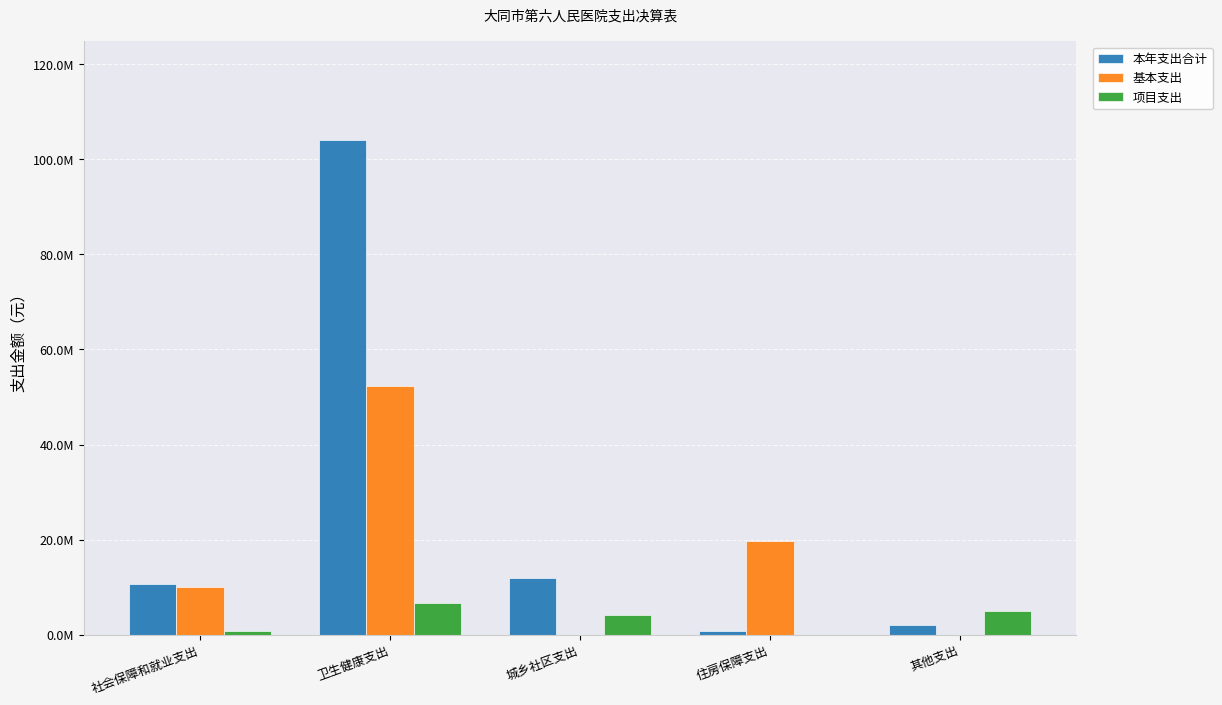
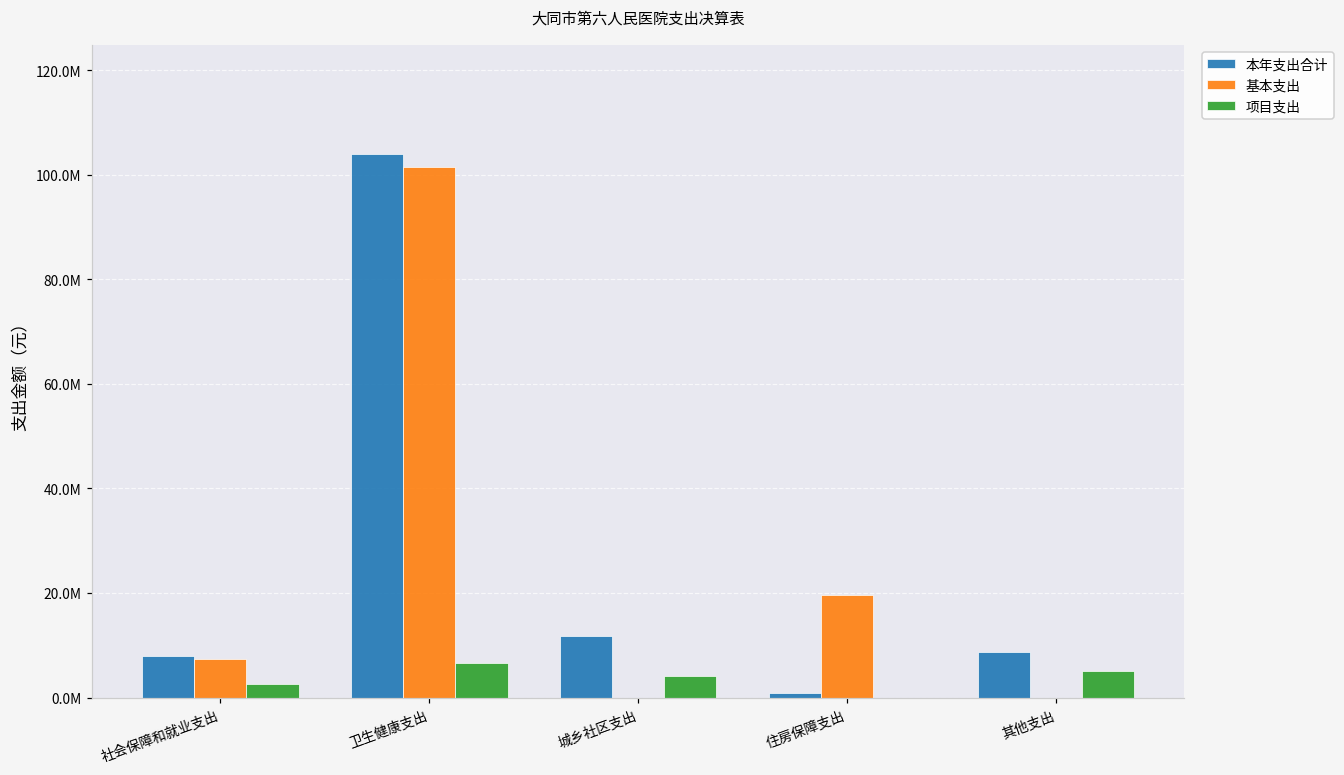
本年支出合计, 社会保障和就业支出: 11000000 -> 8000000
基本支出, 社会保障和就业支出: 10000000 -> 7000000
项目支出, 社会保障和就业支出: 1000000 -> 3000000
基本支出, 卫生健康支出: 52000000 -> 101000000
本年支出合计, 其他支出: 2000000 -> 9000000
